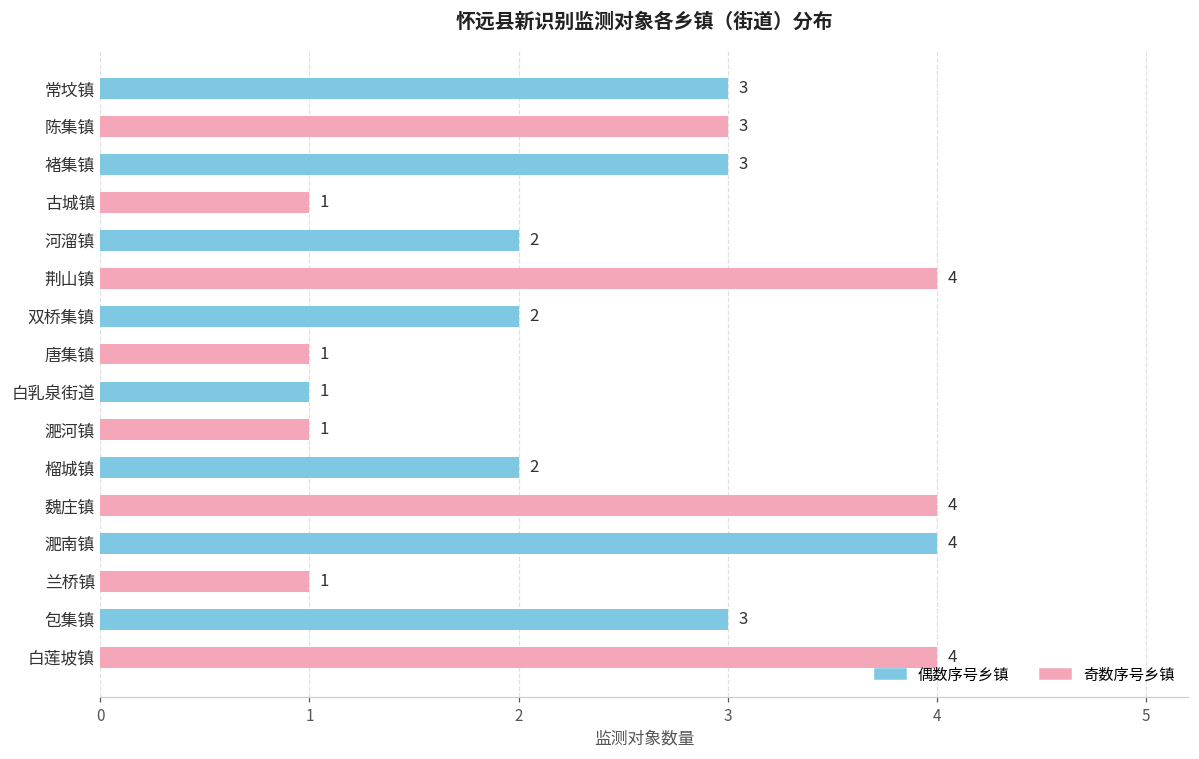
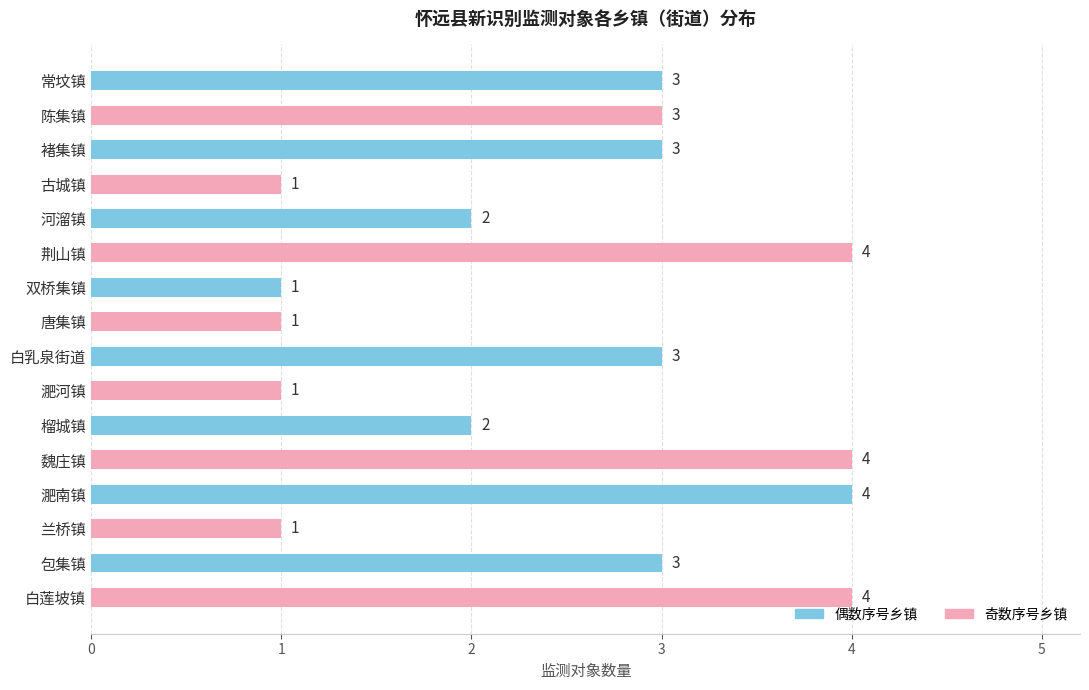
双桥集镇: 2 -> 1
白乳泉街道: 1 -> 3
